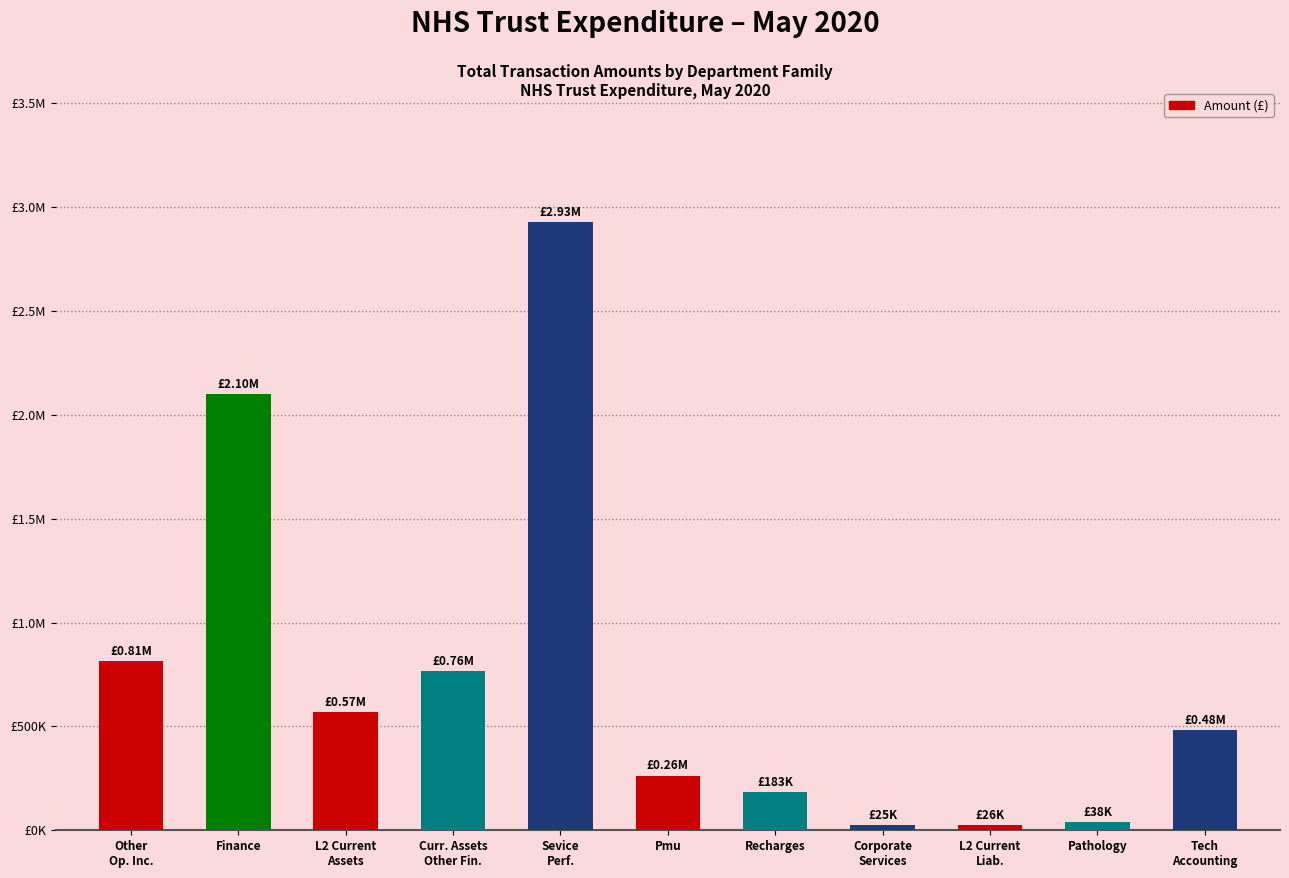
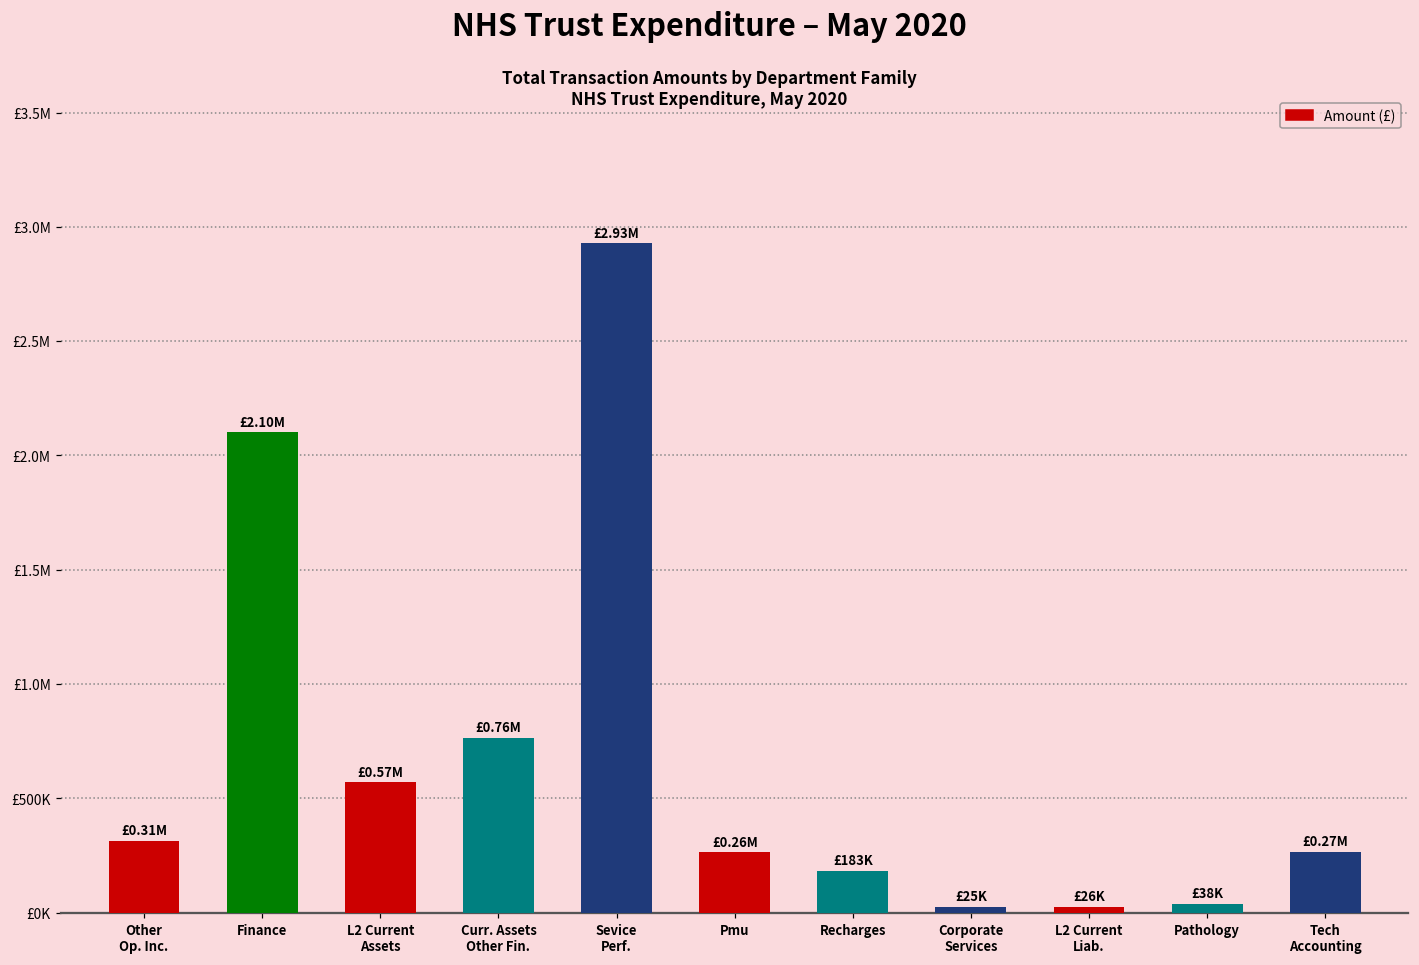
Other Op. Inc.: £0.81M -> £0.31M
Tech Accounting: £0.48M -> £0.27M
